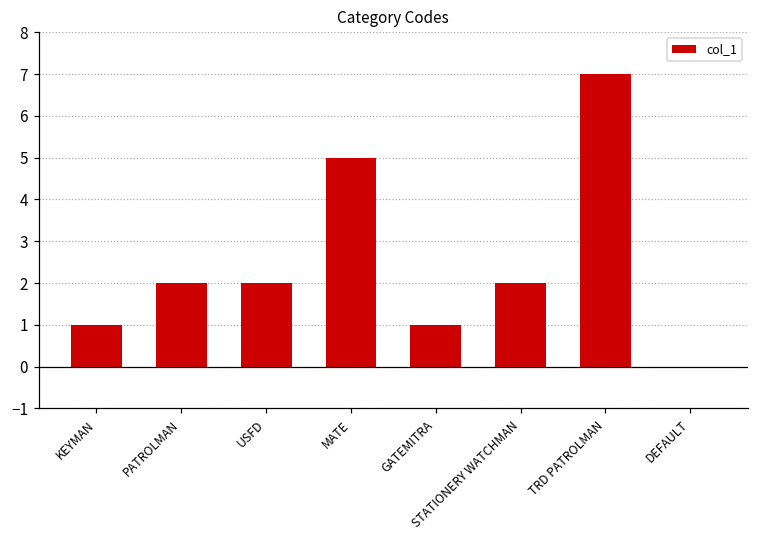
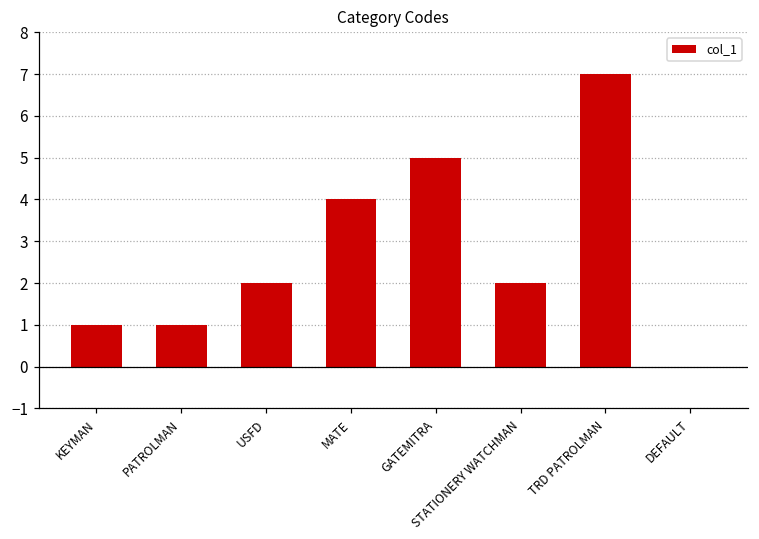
PATROLMAN: 2 -> 1
MATE: 5 -> 4
GATEMITRA: 1 -> 5
